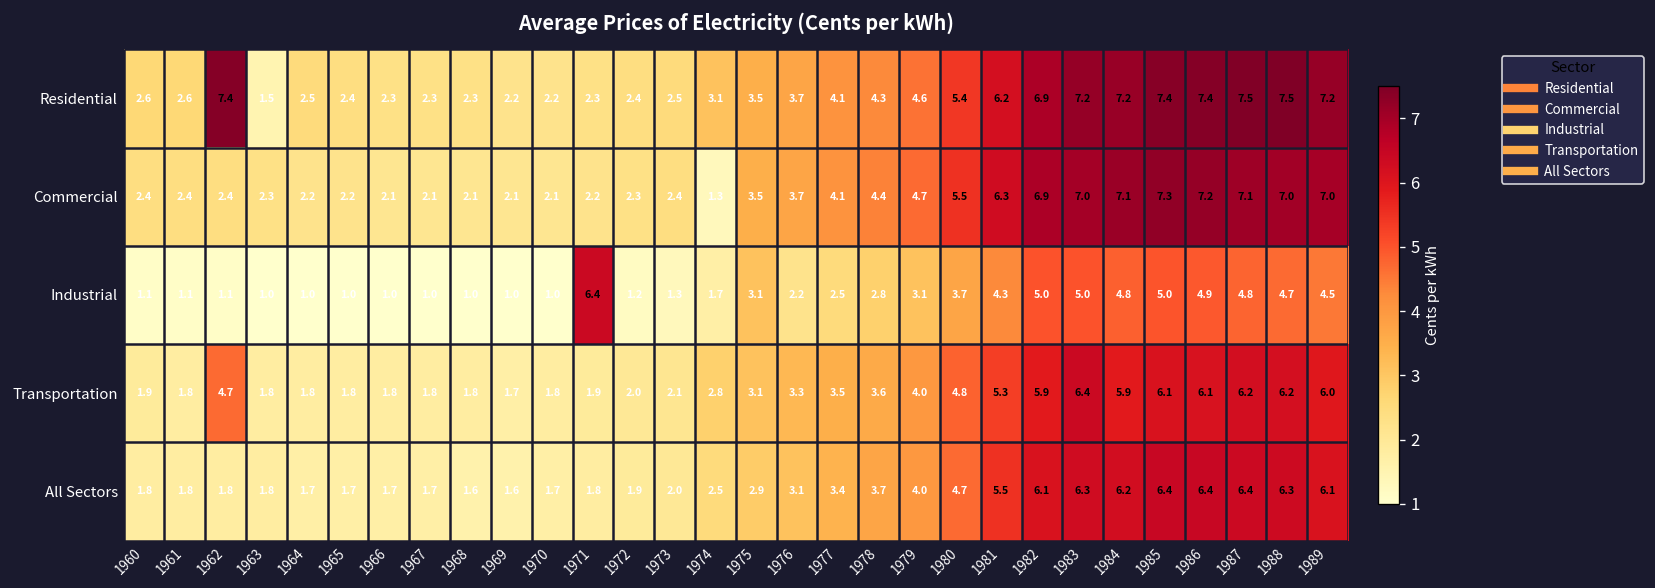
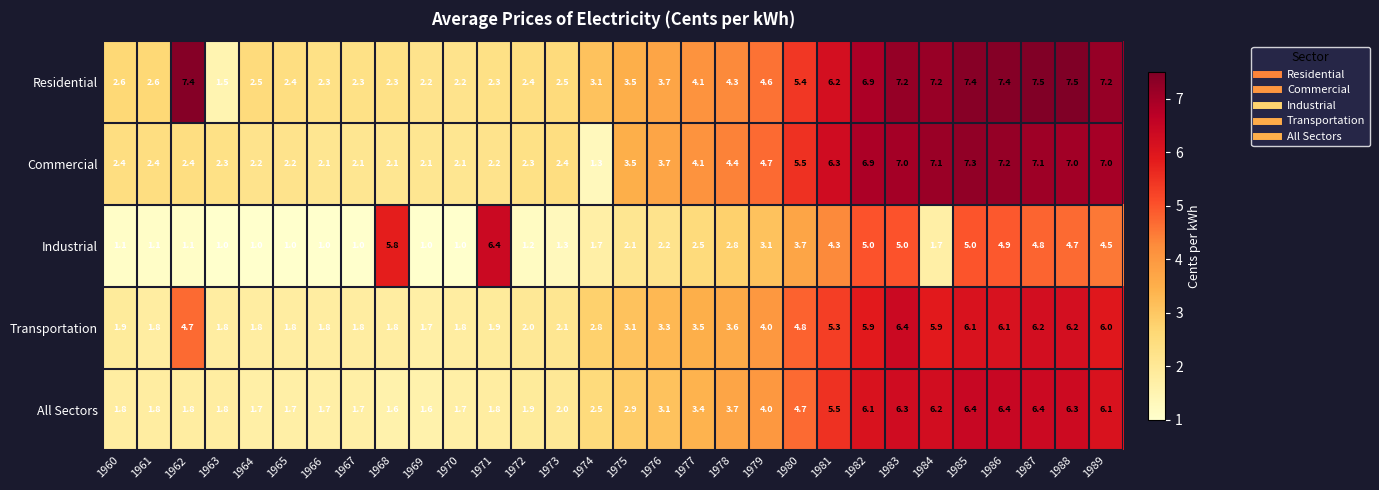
Industrial, 1968: 1.0 -> 5.8
Industrial, 1975: 3.1 -> 2.1
Industrial, 1984: 4.8 -> 1.7
